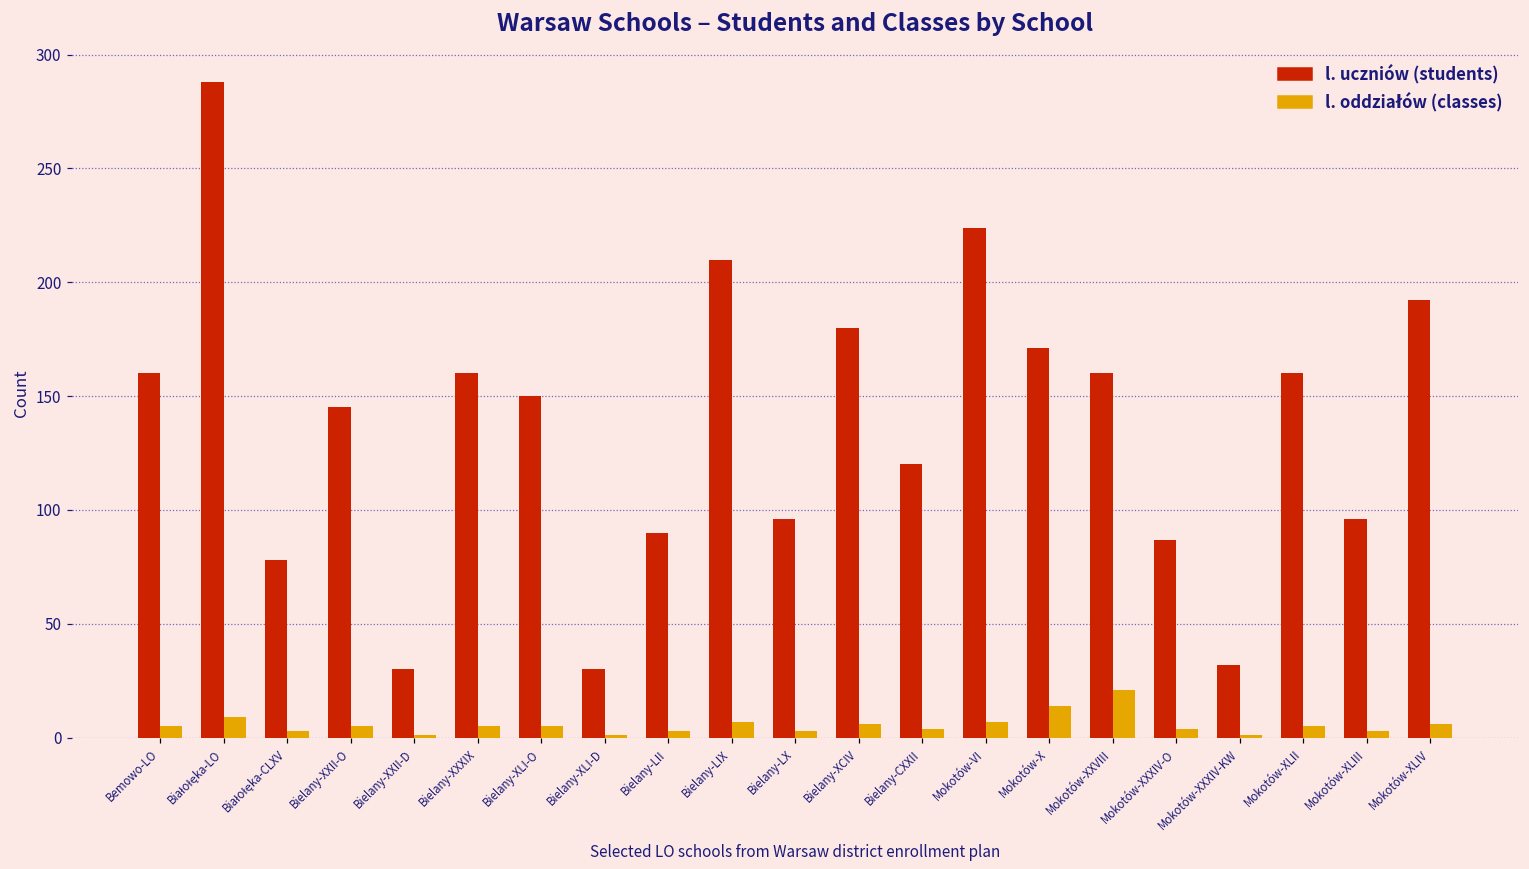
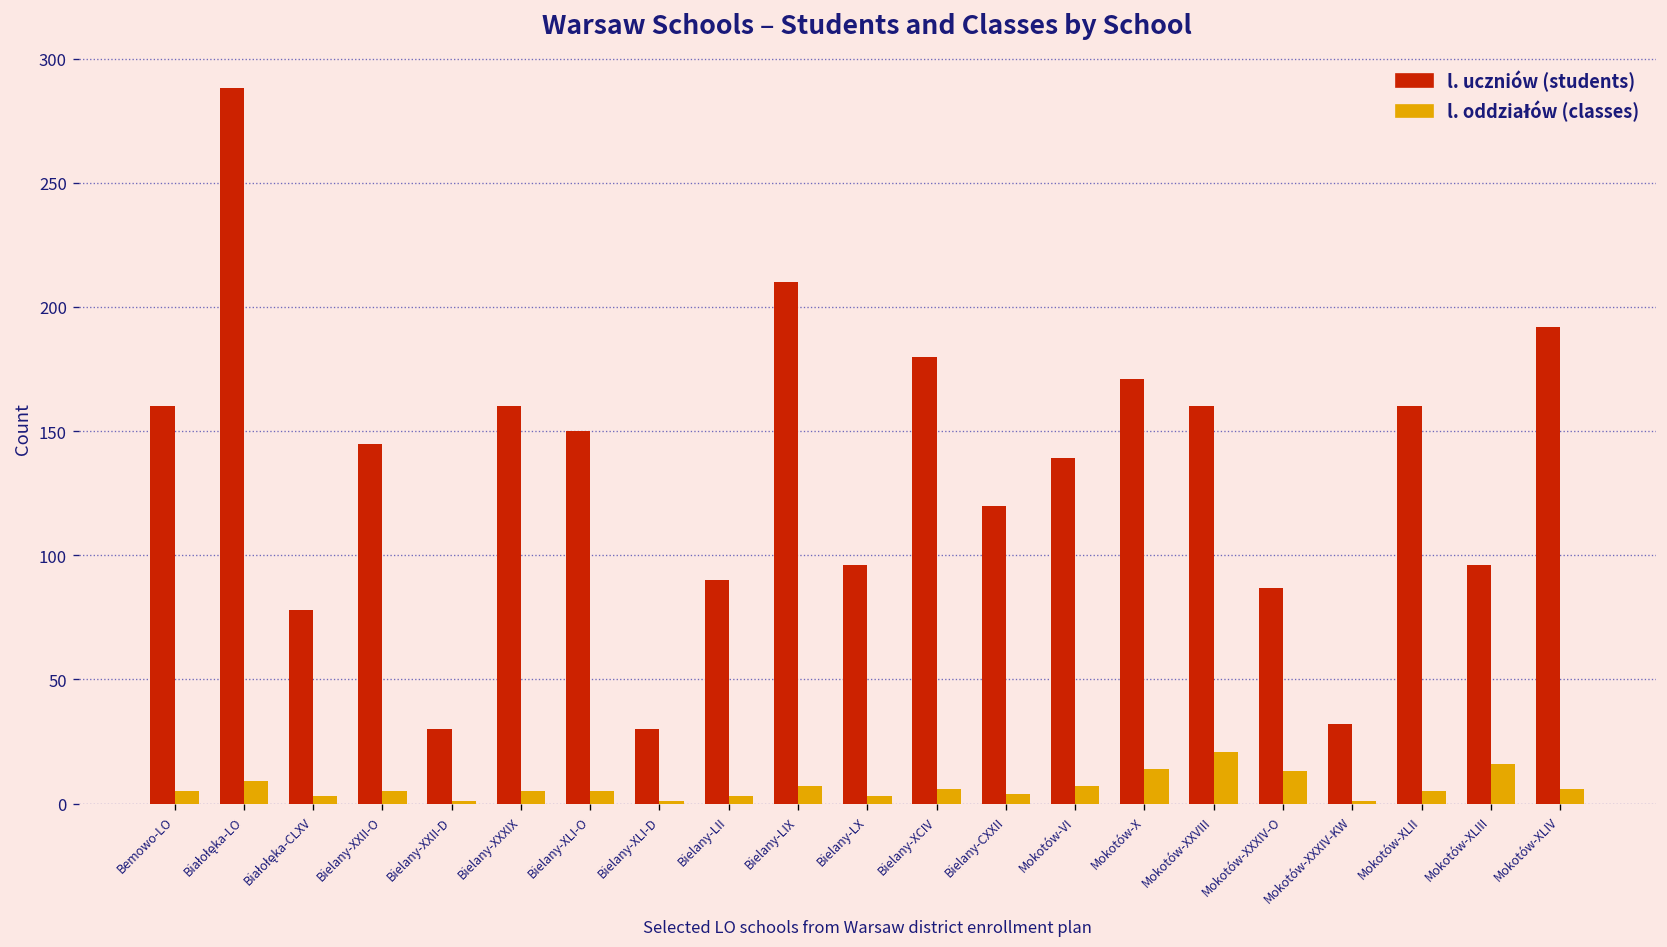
l. uczniów (students), Mokotów-VI: 224 -> 139
l. oddziałów (classes), Mokotów-XXXIV-O: 4 -> 13
l. oddziałów (classes), Mokotów-XLIII: 3 -> 16
